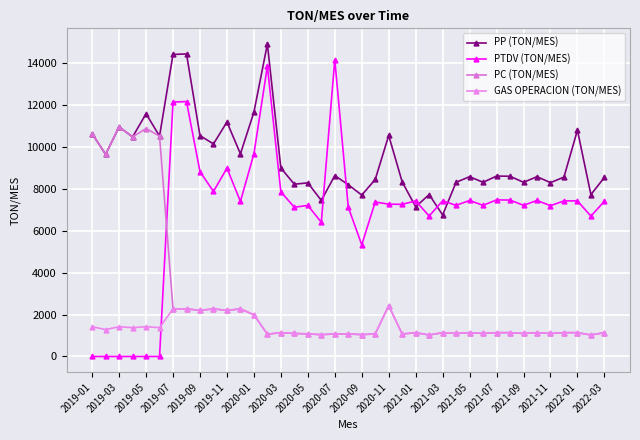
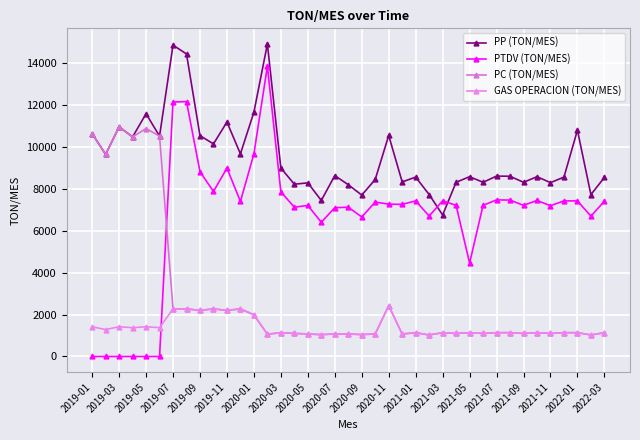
PP (TON/MES), 2019-07: 14400 -> 14900
PTDV (TON/MES), 2020-07: 14200 -> 7100
PTDV (TON/MES), 2020-09: 5300 -> 6700
PP (TON/MES), 2021-01: 7100 -> 8600
PTDV (TON/MES), 2021-05: 7400 -> 4500
